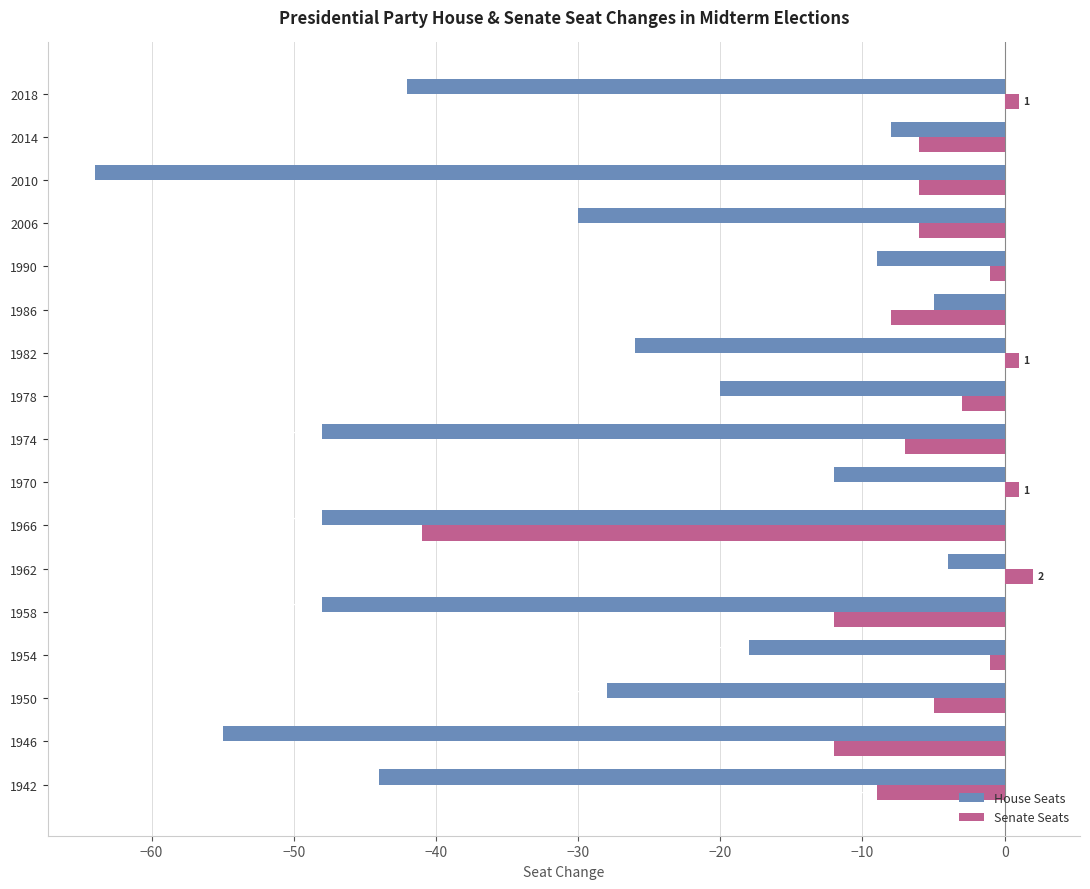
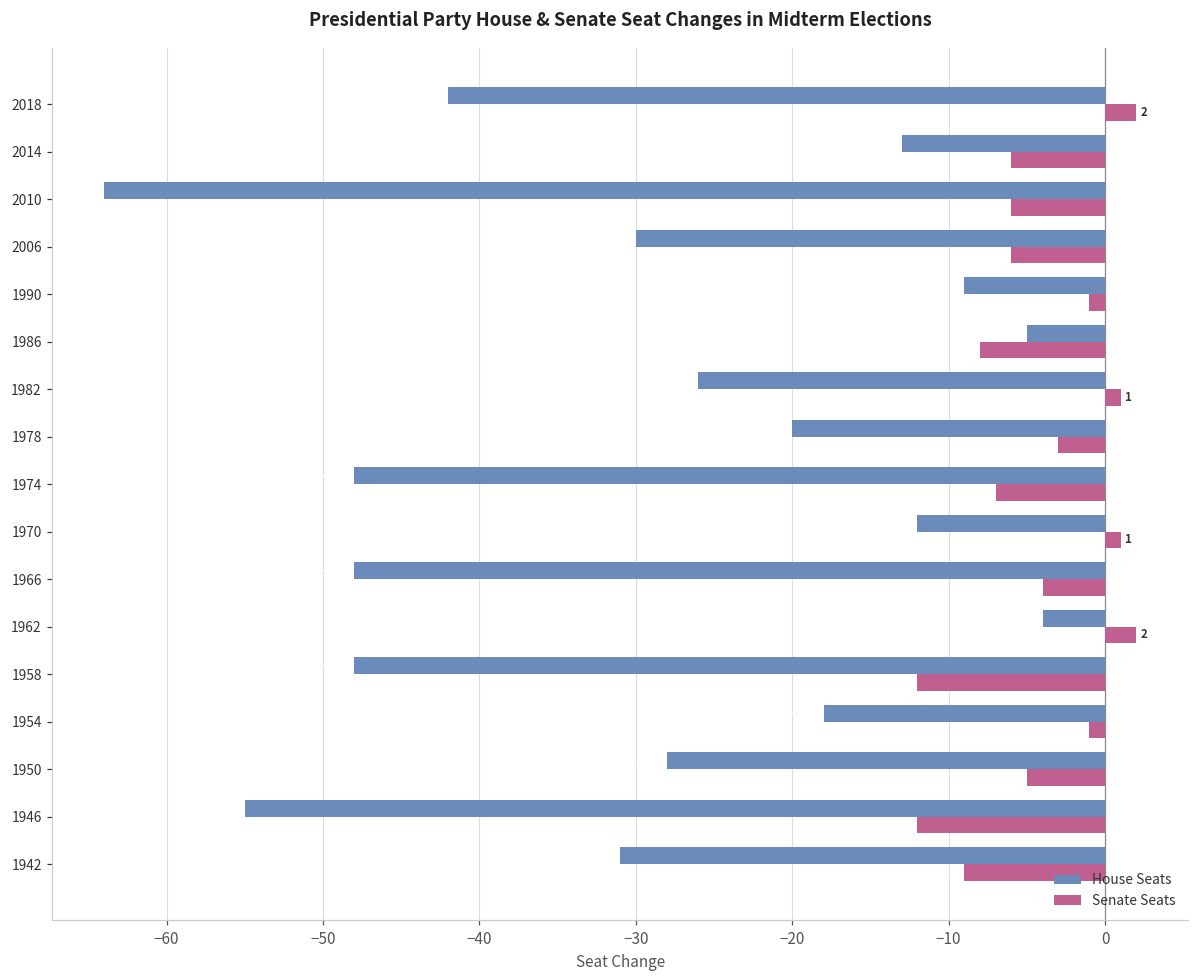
Senate Seats, 2018: 1 -> 2
House Seats, 2014: -8 -> -13
Senate Seats, 1966: -41 -> -4
House Seats, 1942: -44 -> -31
